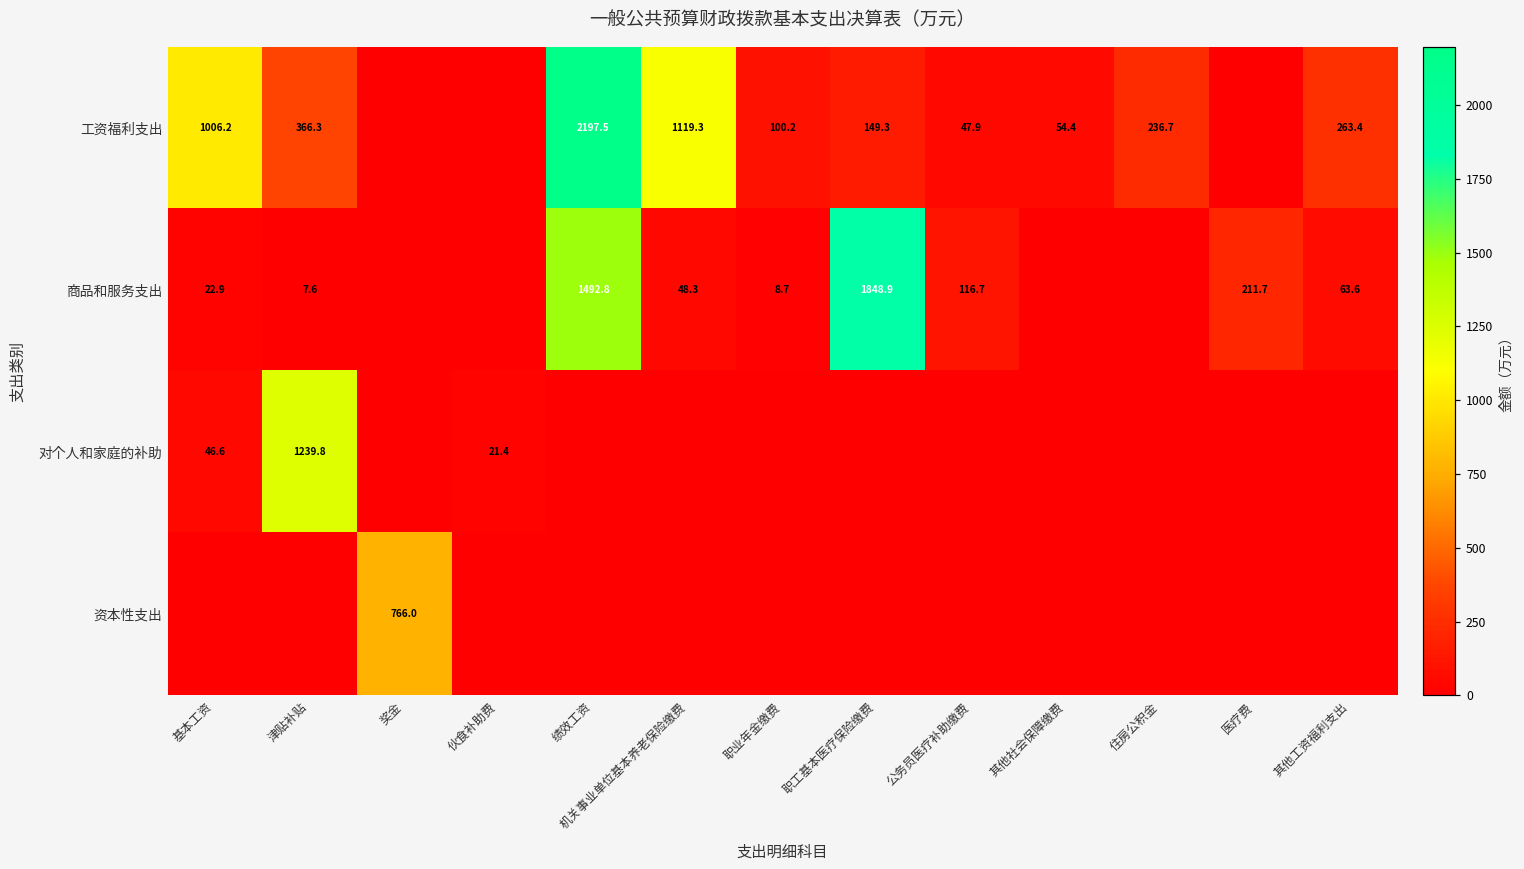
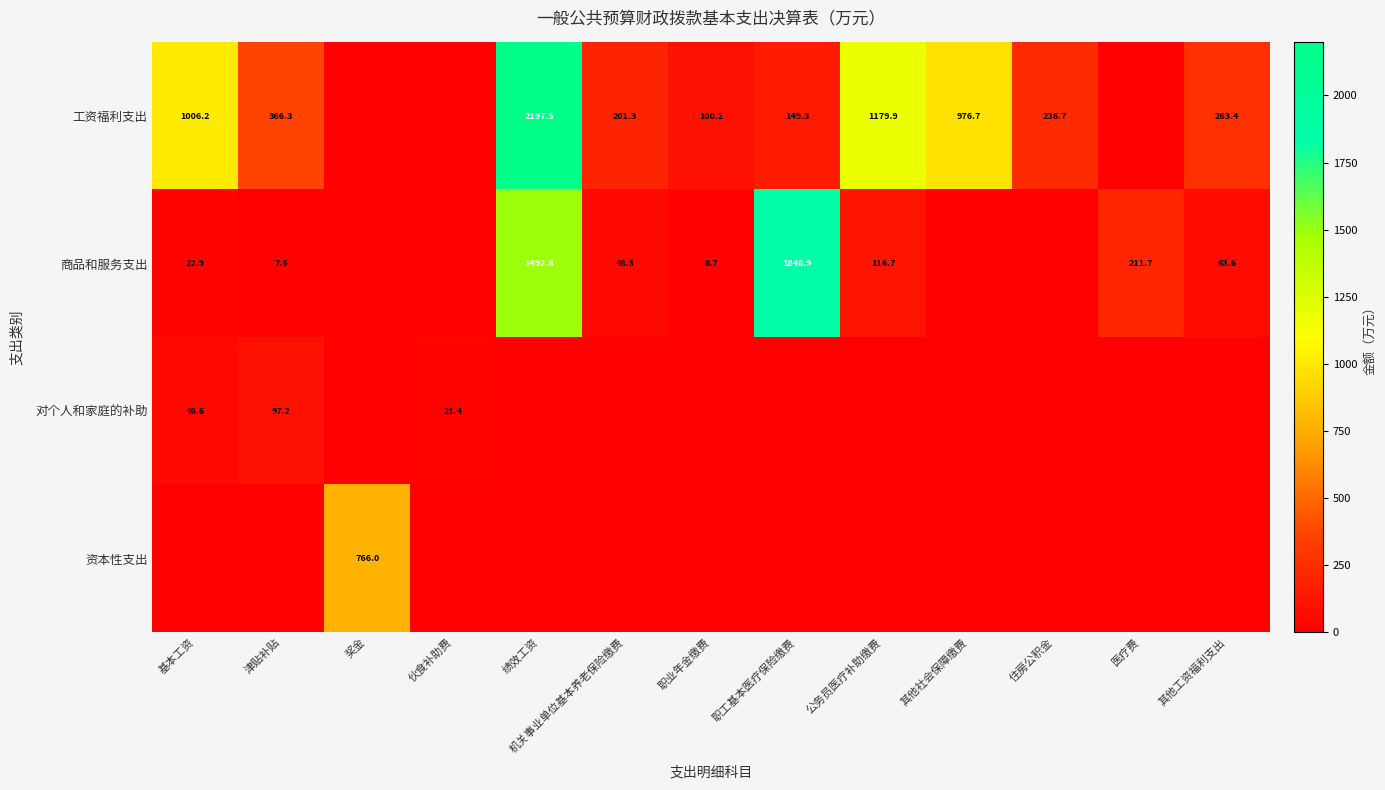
工资福利支出, 机关事业单位基本养老保险缴费: 1119.3 -> 201.3
工资福利支出, 公务员医疗补助缴费: 47.9 -> 1179.9
工资福利支出, 其他社会保障缴费: 54.4 -> 976.7
对个人和家庭的补助, 津贴补贴: 1239.8 -> 97.2
